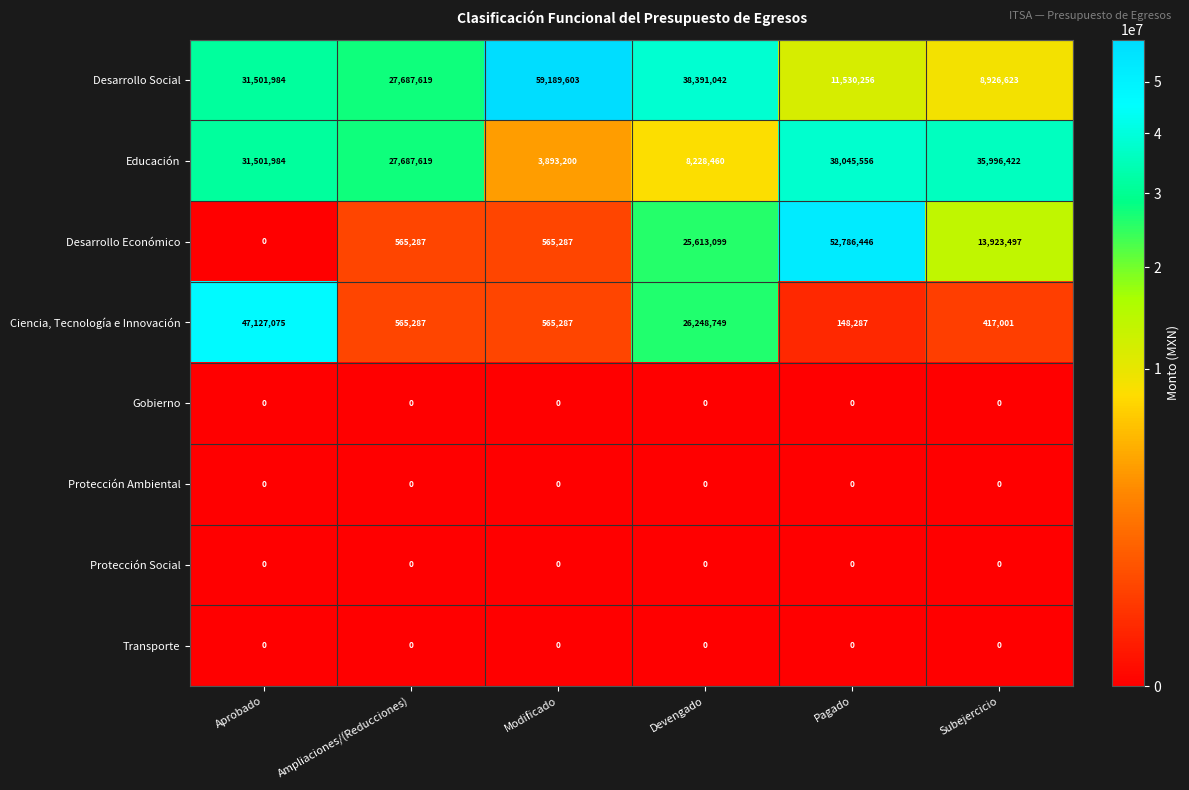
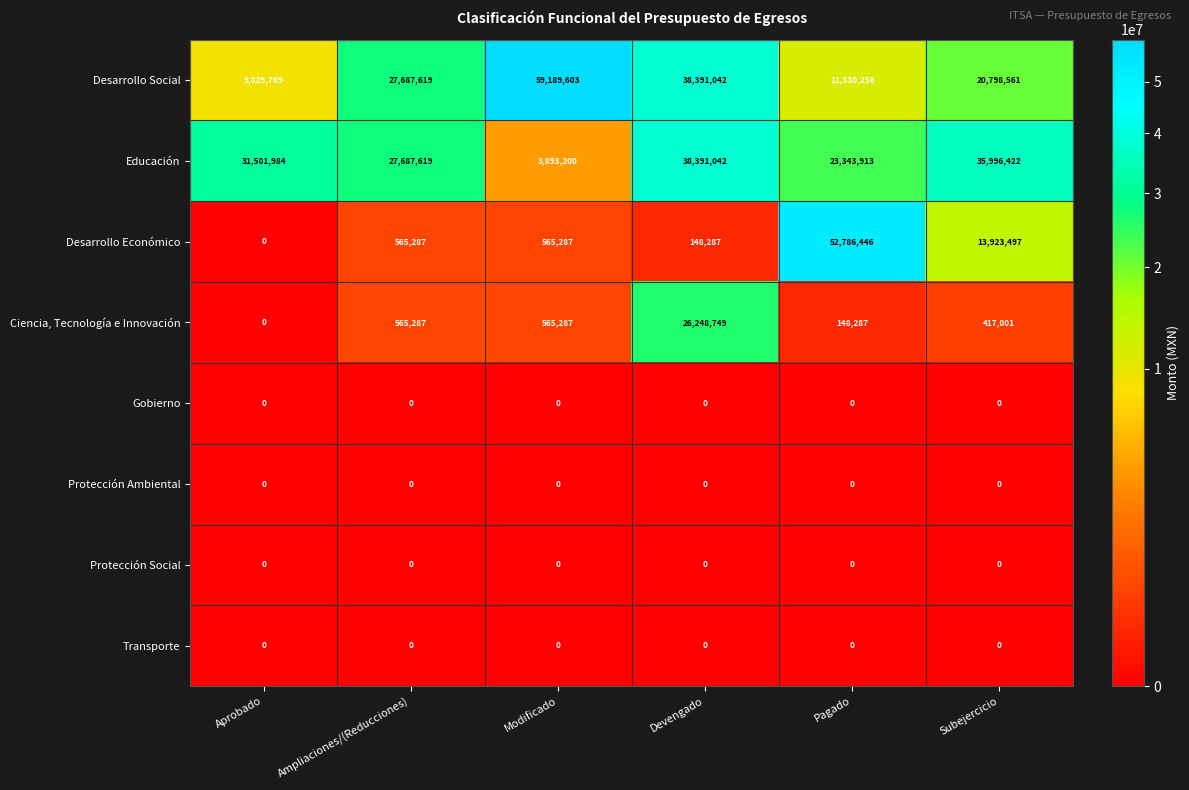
Desarrollo Social, Aprobado: 31,501,984 -> 9,029,769
Desarrollo Social, Subejercicio: 8,926,623 -> 20,798,561
Educación, Devengado: 8,228,460 -> 38,391,042
Educación, Pagado: 38,045,556 -> 23,343,913
Desarrollo Económico, Devengado: 25,613,099 -> 148,287
Ciencia, Tecnología e Innovación, Aprobado: 47,127,075 -> 0
